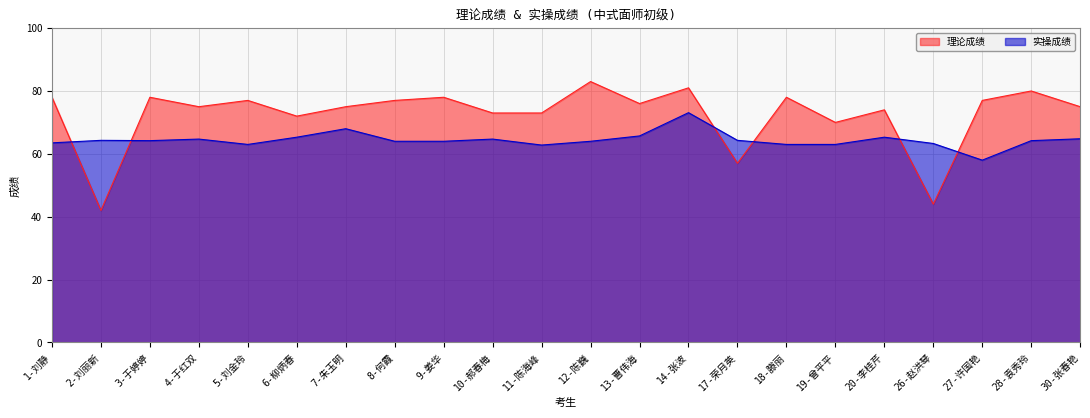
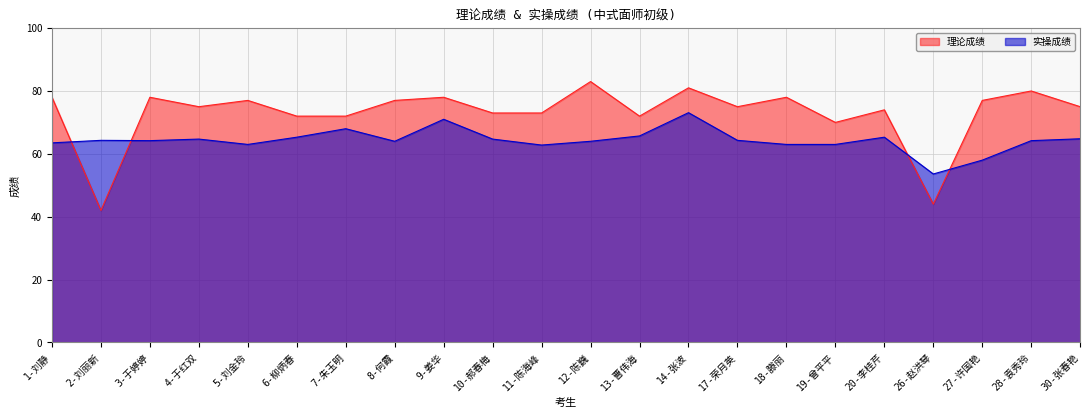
理论成绩, 7-朱玉明: 75 -> 72
实操成绩, 9-姜华: 64 -> 71
理论成绩, 13-曹伟海: 76 -> 72
理论成绩, 17-荣月英: 57 -> 75
实操成绩, 26-赵洪琴: 63 -> 54
